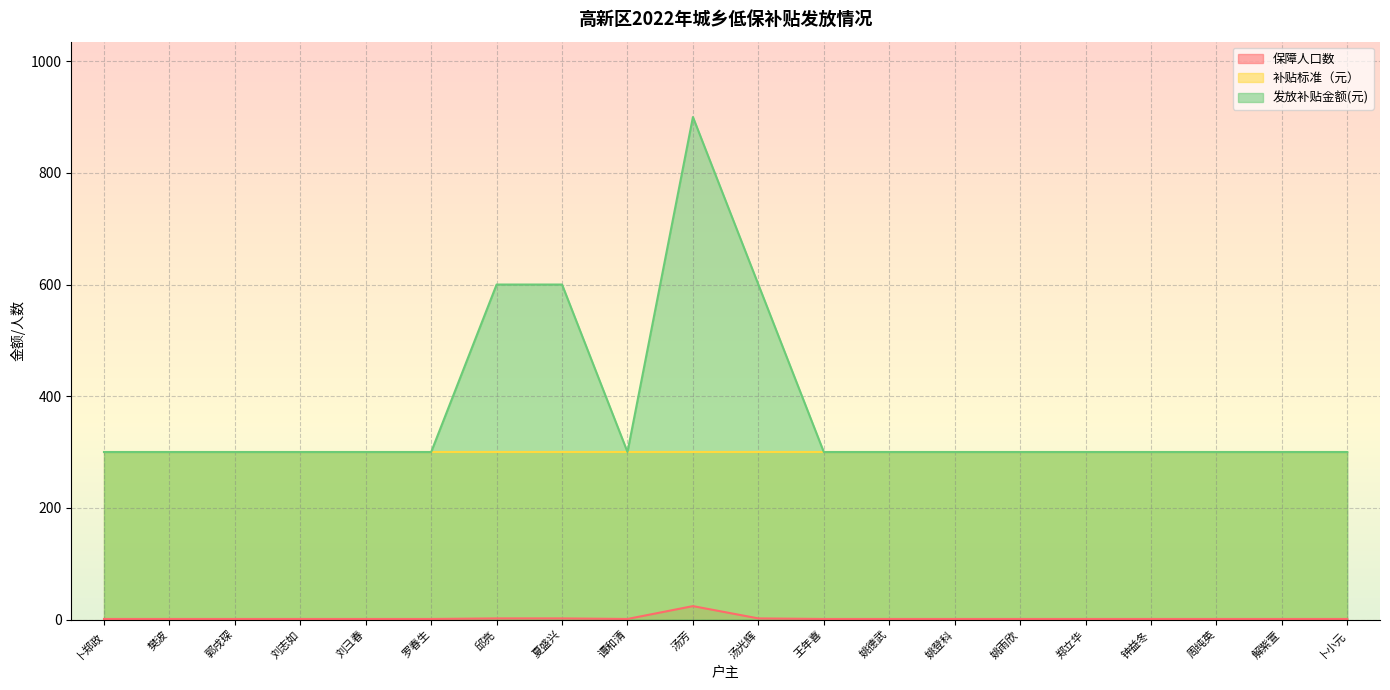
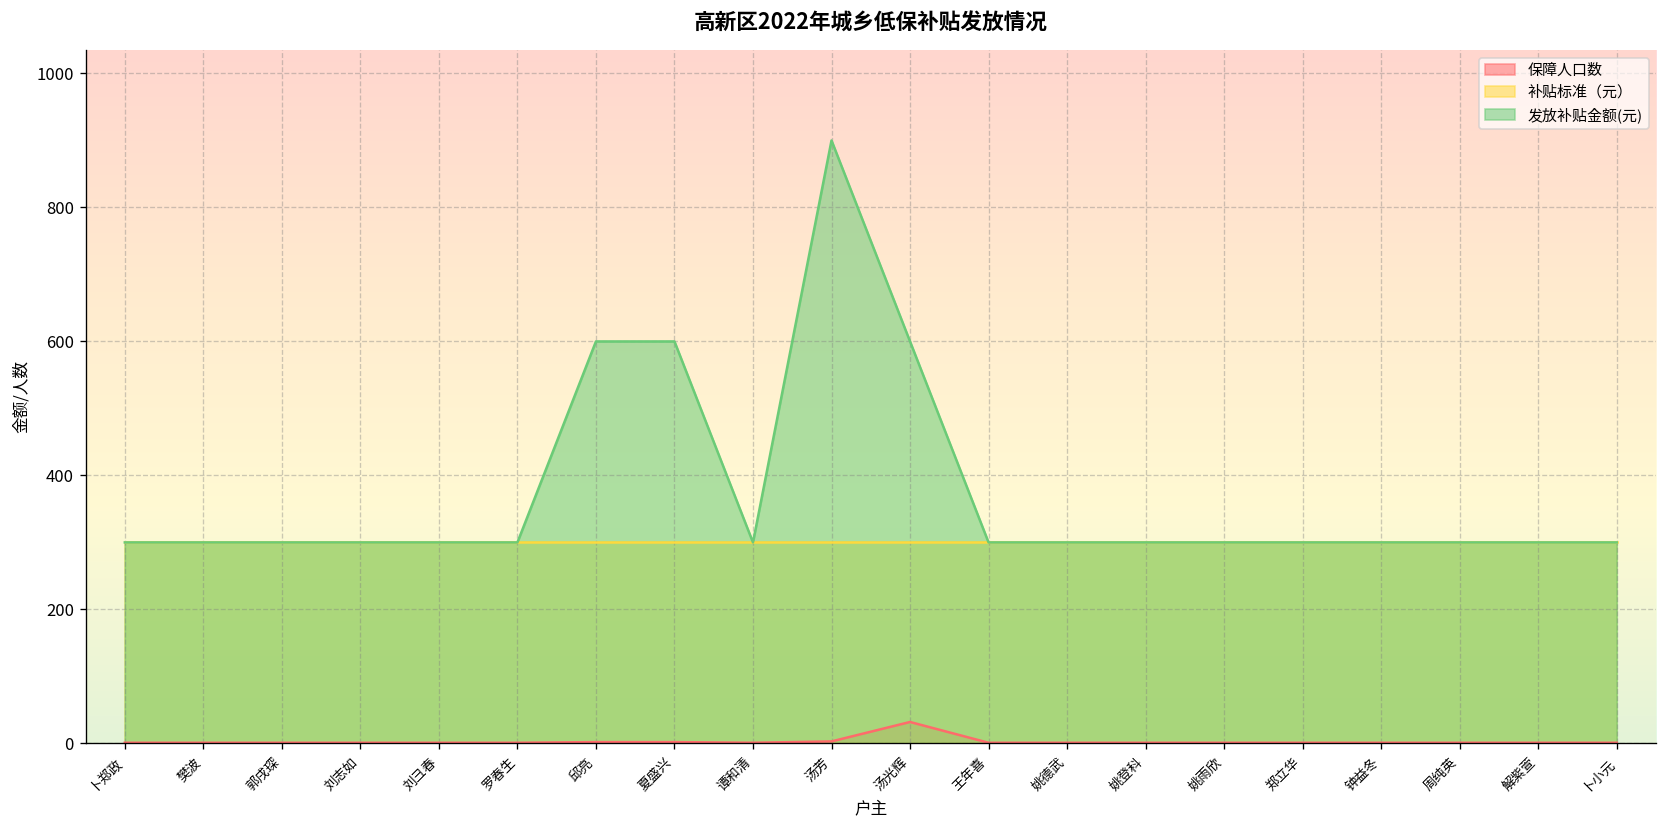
保障人口数, 汤芳: 20 -> 0
保障人口数, 汤光辉: 0 -> 30
